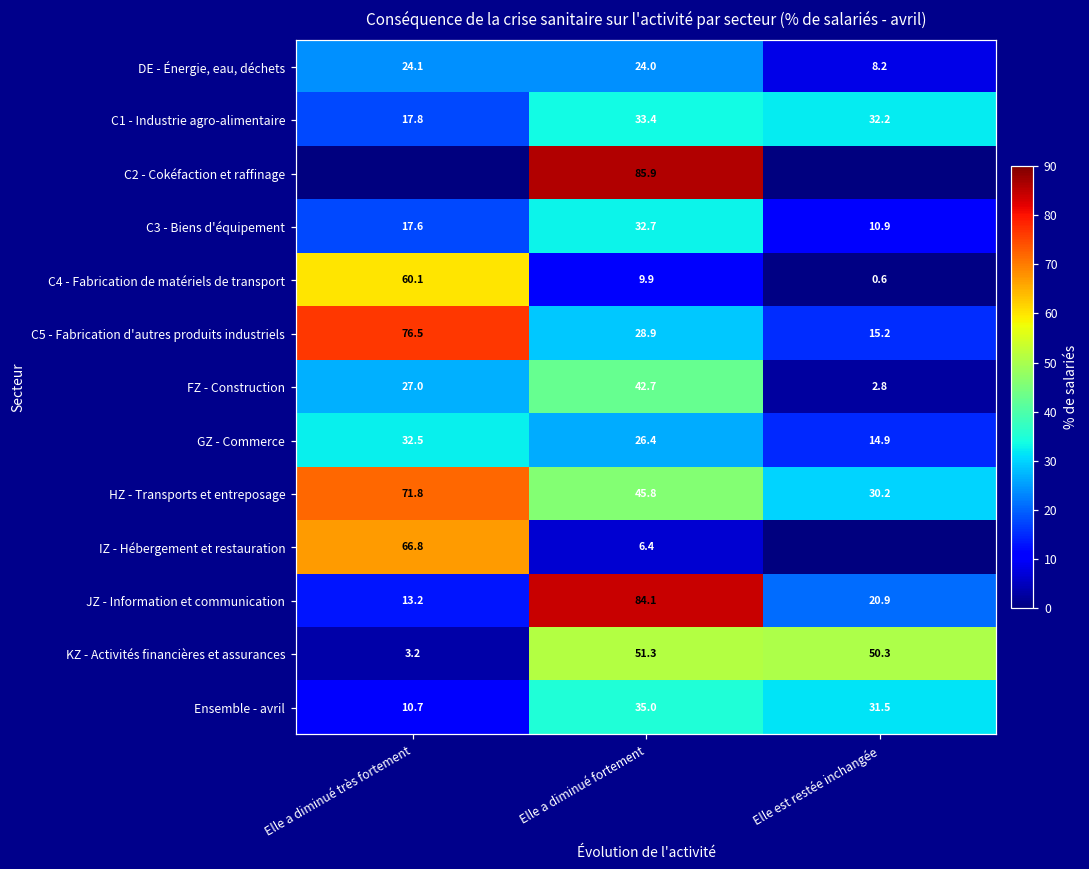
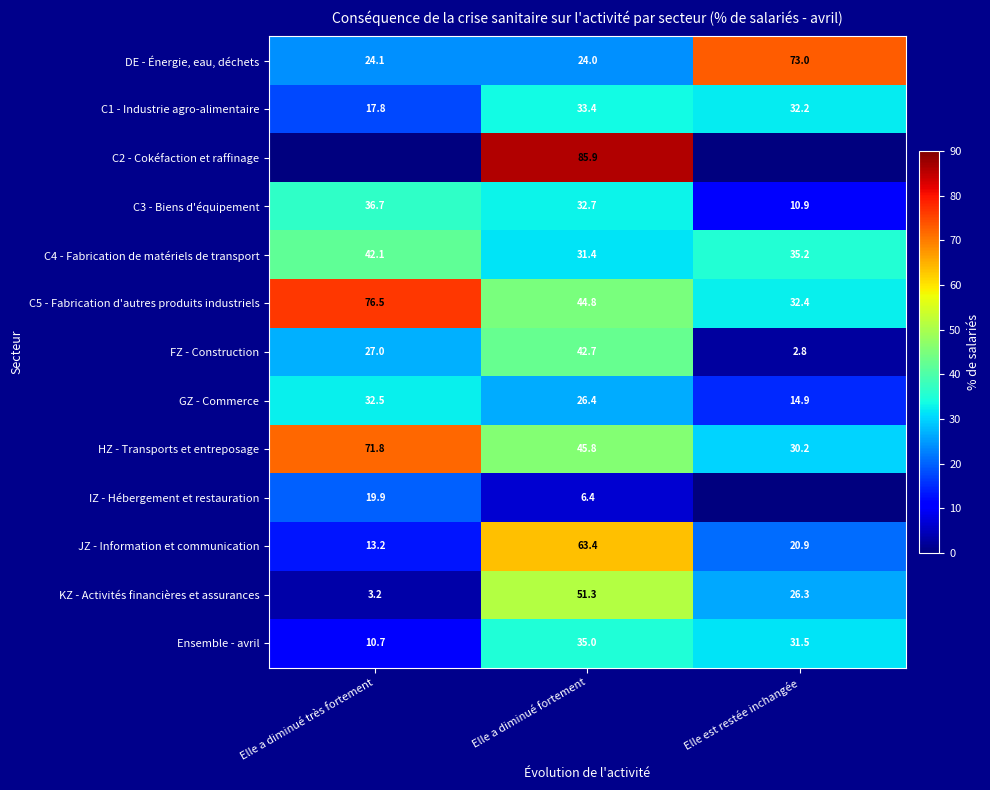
DE - Énergie, eau, déchets, Elle est restée inchangée: 8.2 -> 73.0
C3 - Biens d'équipement, Elle a diminué très fortement: 17.6 -> 36.7
C4 - Fabrication de matériels de transport, Elle a diminué très fortement: 60.1 -> 42.1
C4 - Fabrication de matériels de transport, Elle a diminué fortement: 9.9 -> 31.4
C4 - Fabrication de matériels de transport, Elle est restée inchangée: 0.6 -> 35.2
C5 - Fabrication d'autres produits industriels, Elle a diminué fortement: 28.9 -> 44.8
C5 - Fabrication d'autres produits industriels, Elle est restée inchangée: 15.2 -> 32.4
IZ - Hébergement et restauration, Elle a diminué très fortement: 66.8 -> 19.9
JZ - Information et communication, Elle a diminué fortement: 84.1 -> 63.4
KZ - Activités financières et assurances, Elle est restée inchangée: 50.3 -> 26.3
